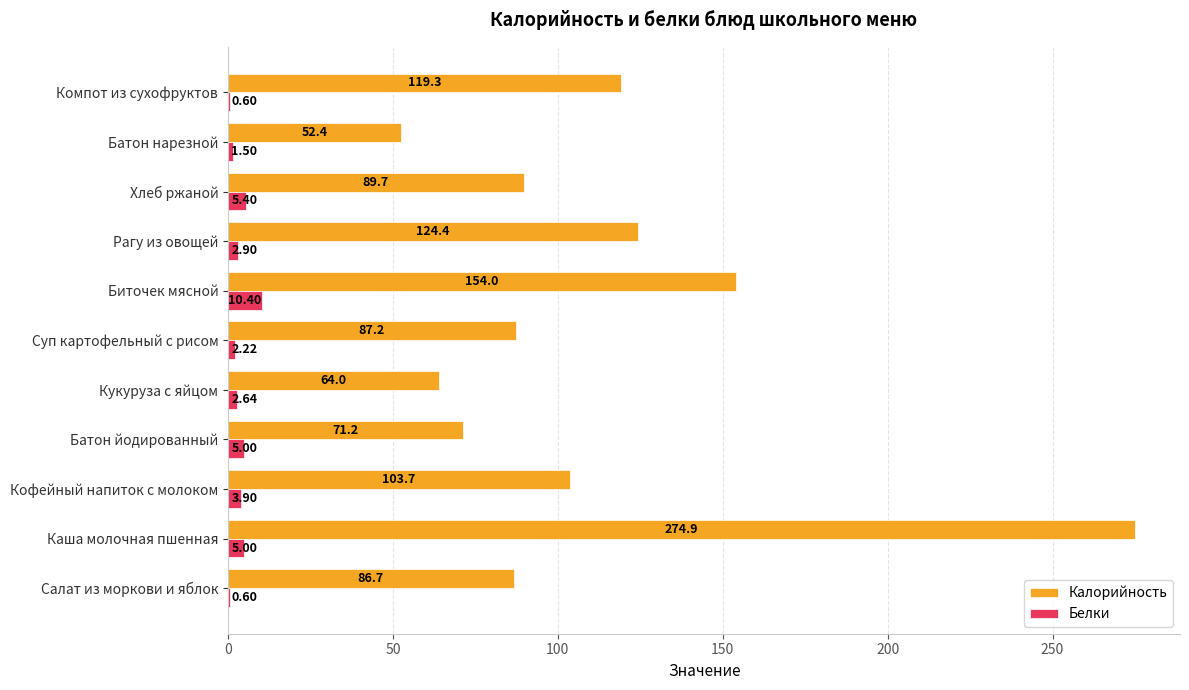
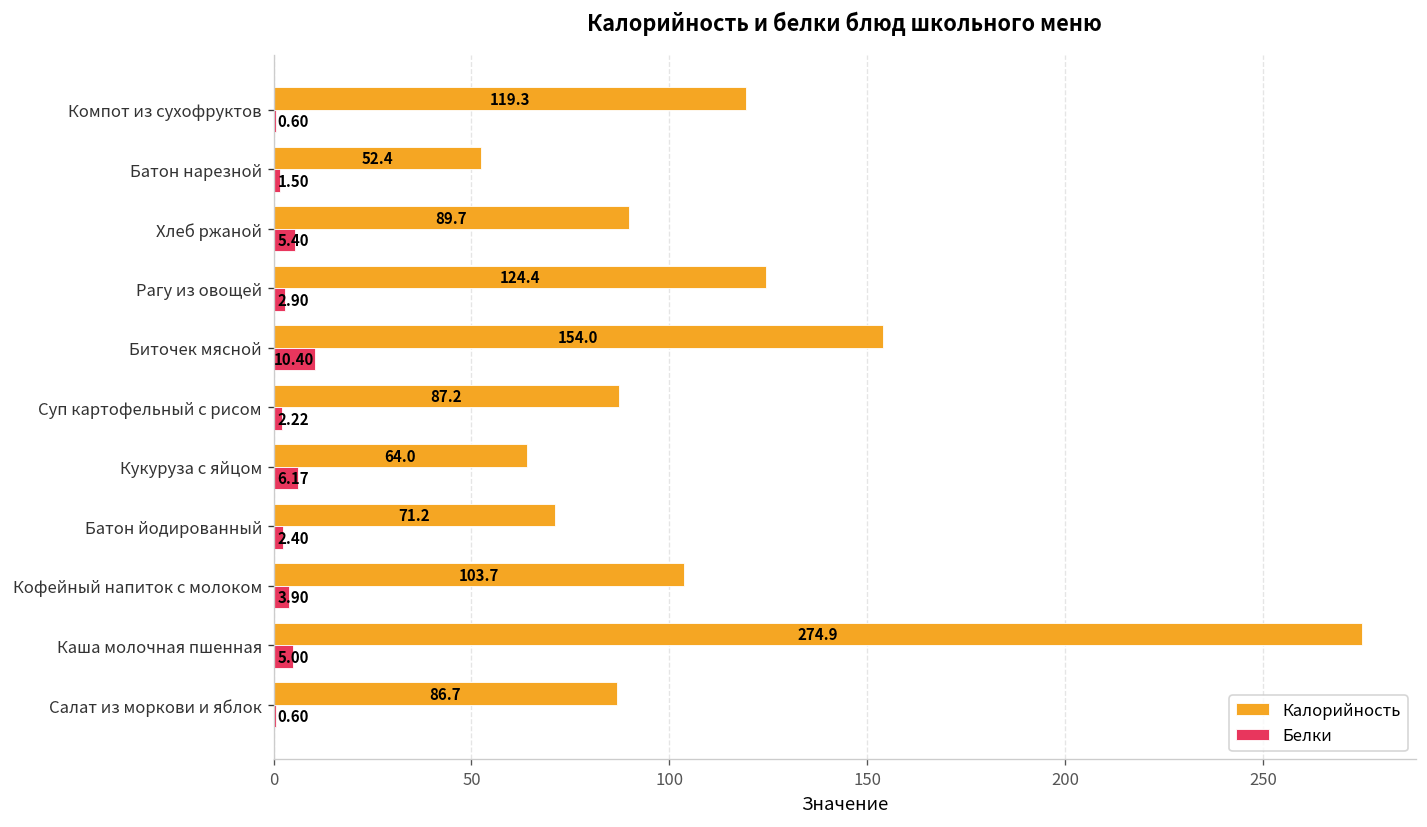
Белки, Кукуруза с яйцом: 2.64 -> 6.17
Белки, Батон йодированный: 5.00 -> 2.40
